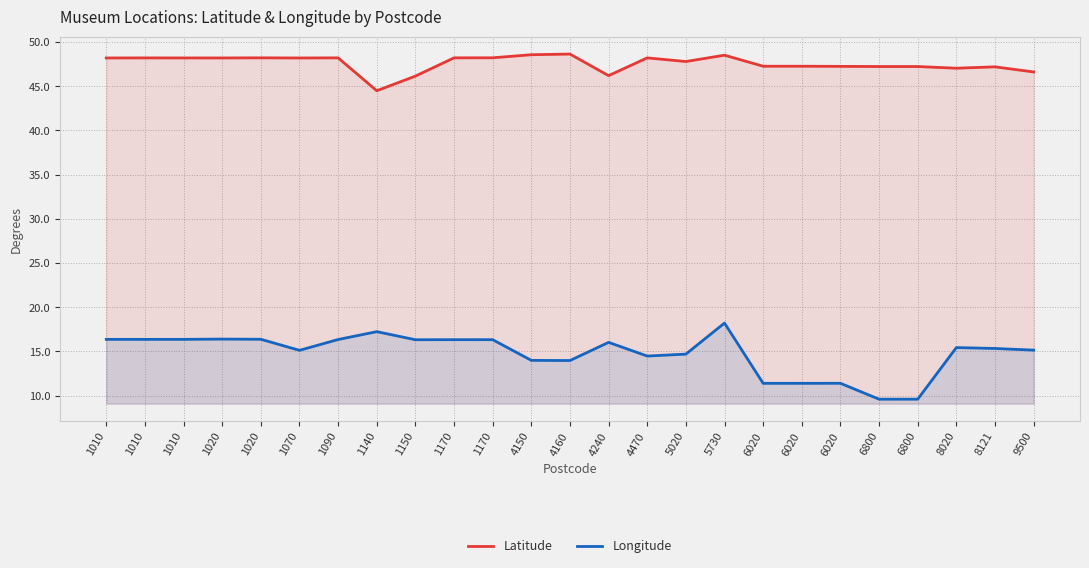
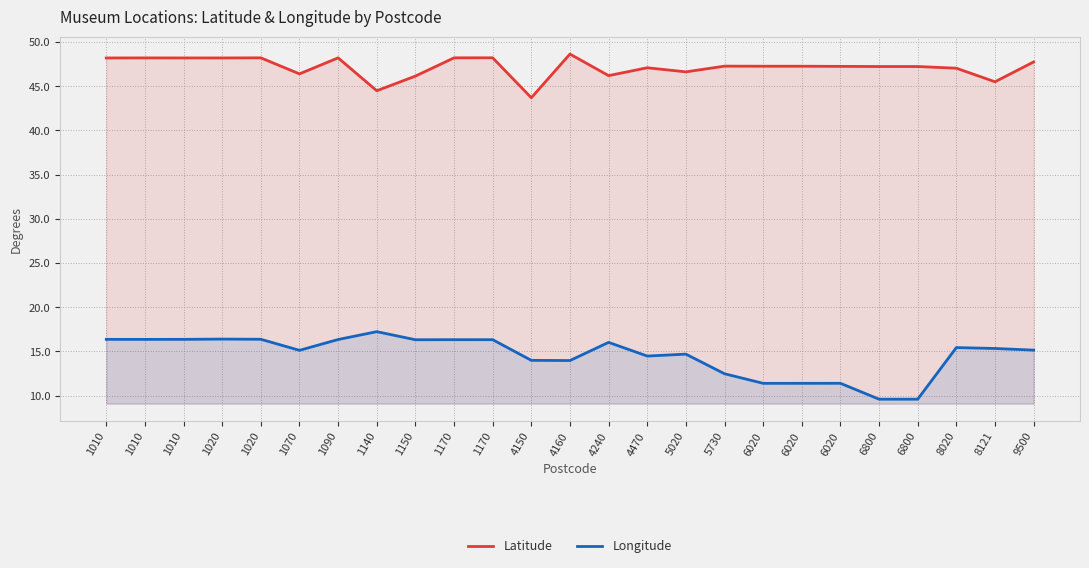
Latitude, 1070: 48 -> 46
Latitude, 4150: 49 -> 44
Latitude, 4470: 48 -> 47
Latitude, 5020: 48 -> 47
Latitude, 5730: 49 -> 47
Longitude, 5730: 18 -> 12
Latitude, 8121: 47 -> 46
Latitude, 9500: 47 -> 48
